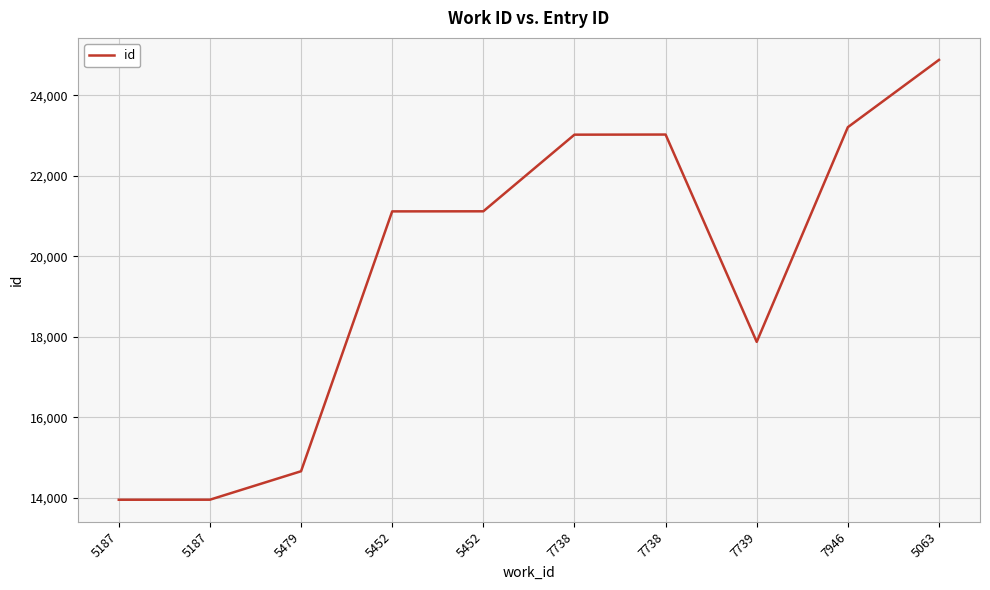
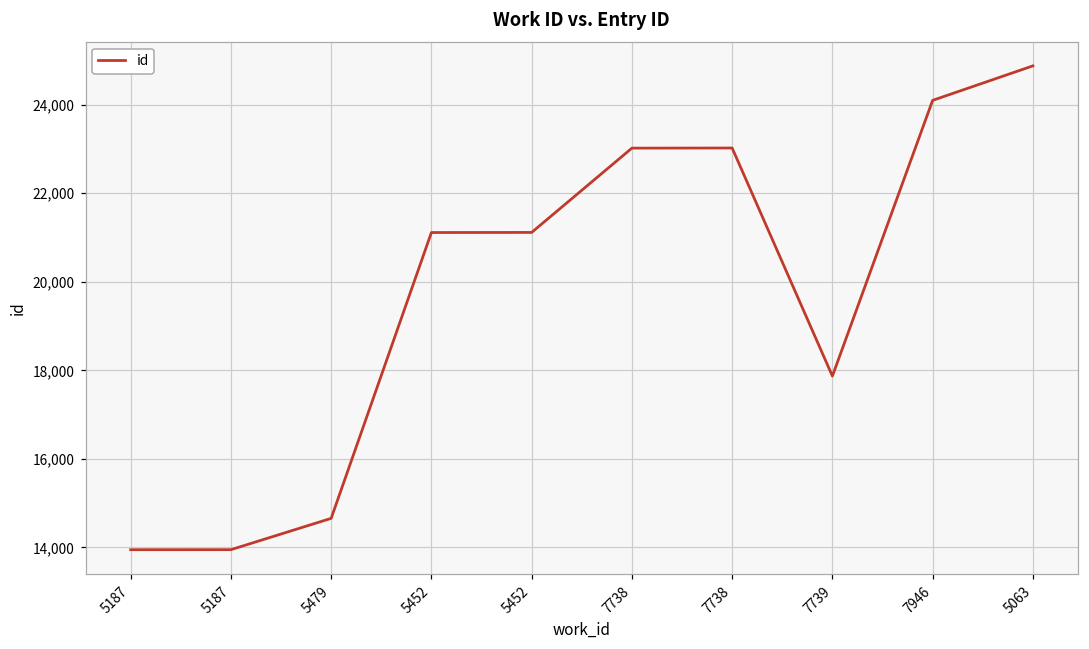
7946: 23,200 -> 24,100
